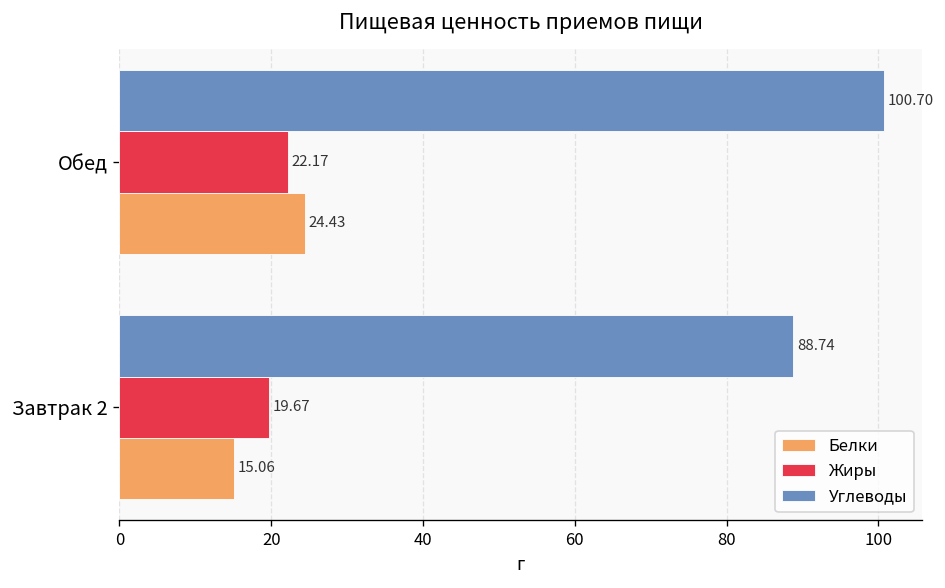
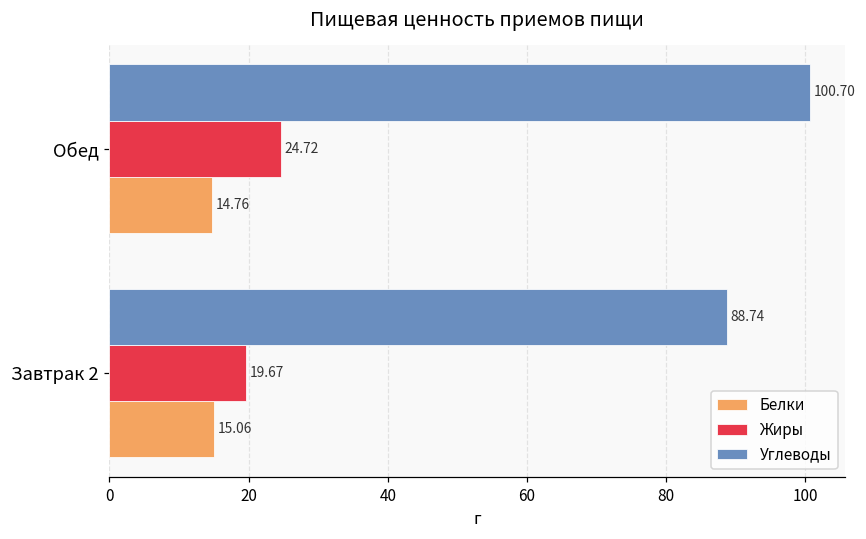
Жиры, Обед: 22.17 -> 24.72
Белки, Обед: 24.43 -> 14.76
